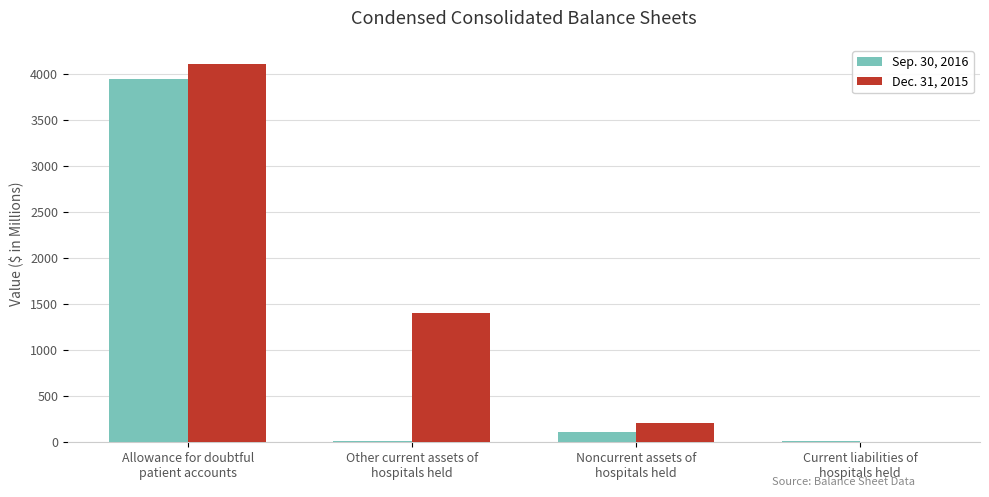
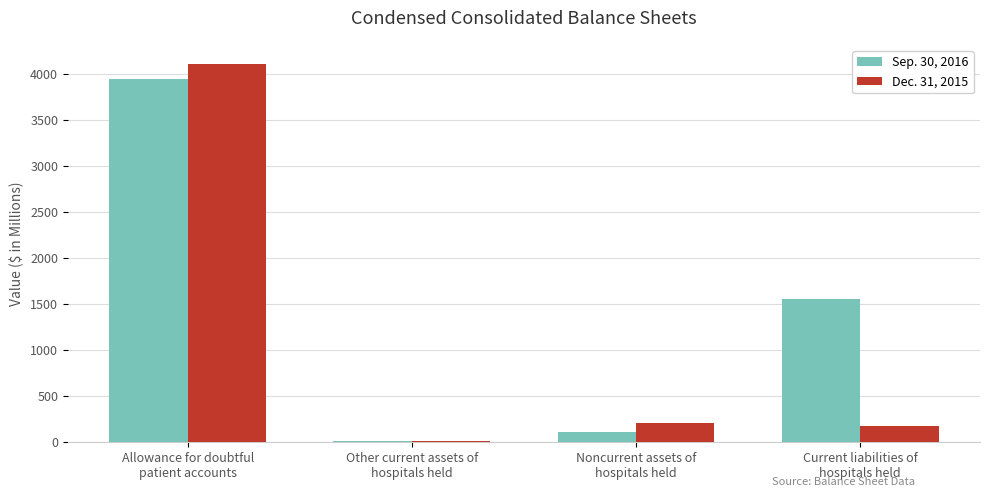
Dec. 31, 2015, Other current assets of hospitals held: 1400 -> 0
Sep. 30, 2016, Current liabilities of hospitals held: 0 -> 1600
Dec. 31, 2015, Current liabilities of hospitals held: 0 -> 200
